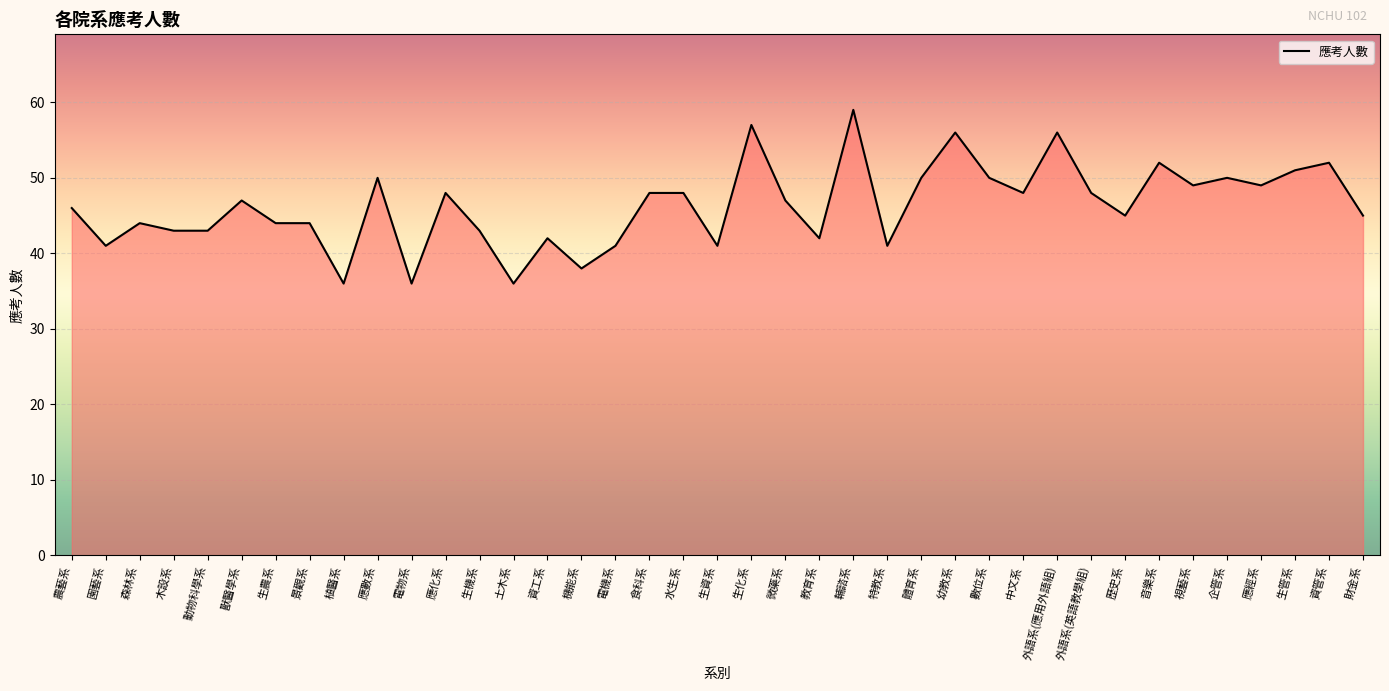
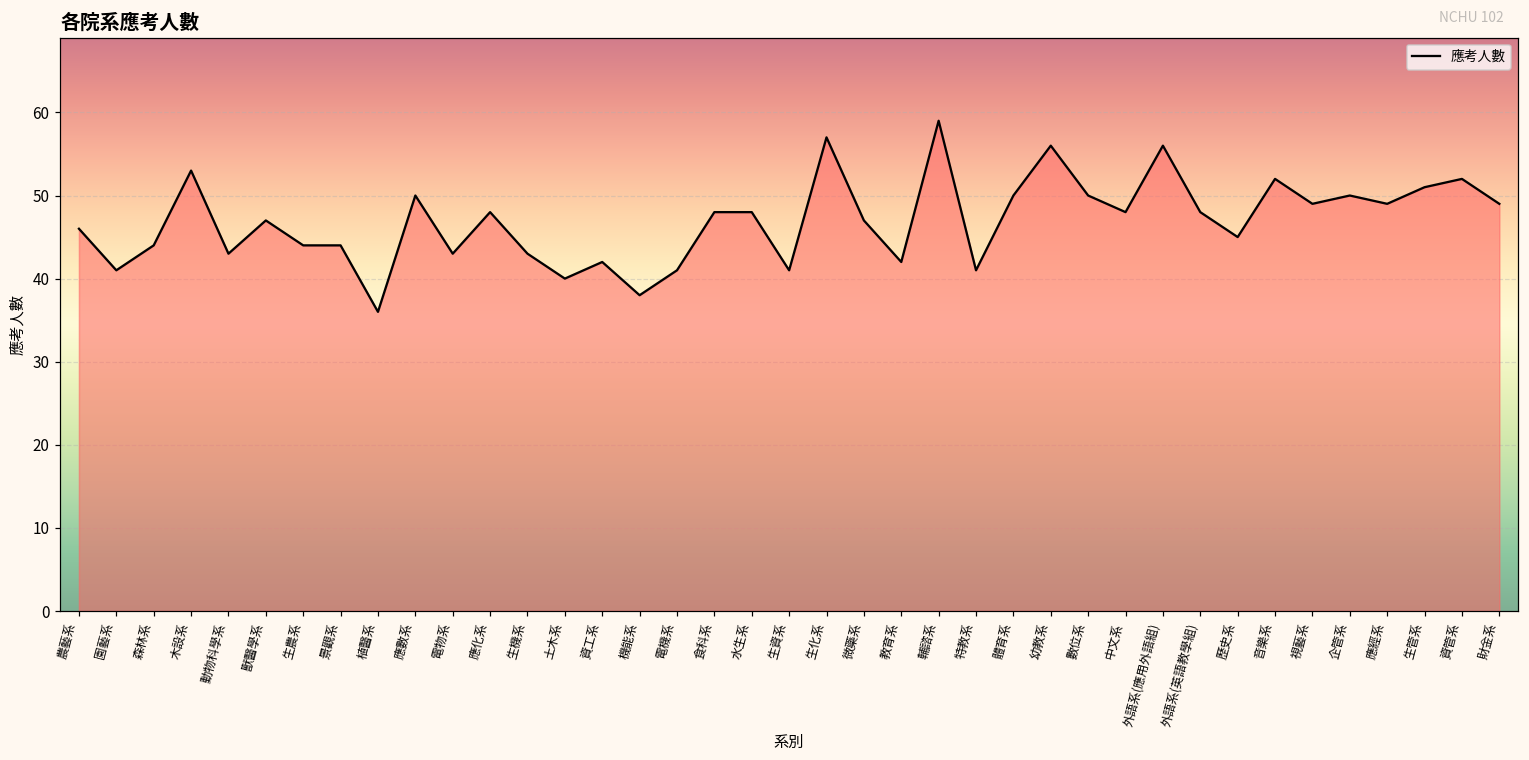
木設系: 43 -> 53
電物系: 36 -> 43
土木系: 36 -> 40
財金系: 45 -> 49
